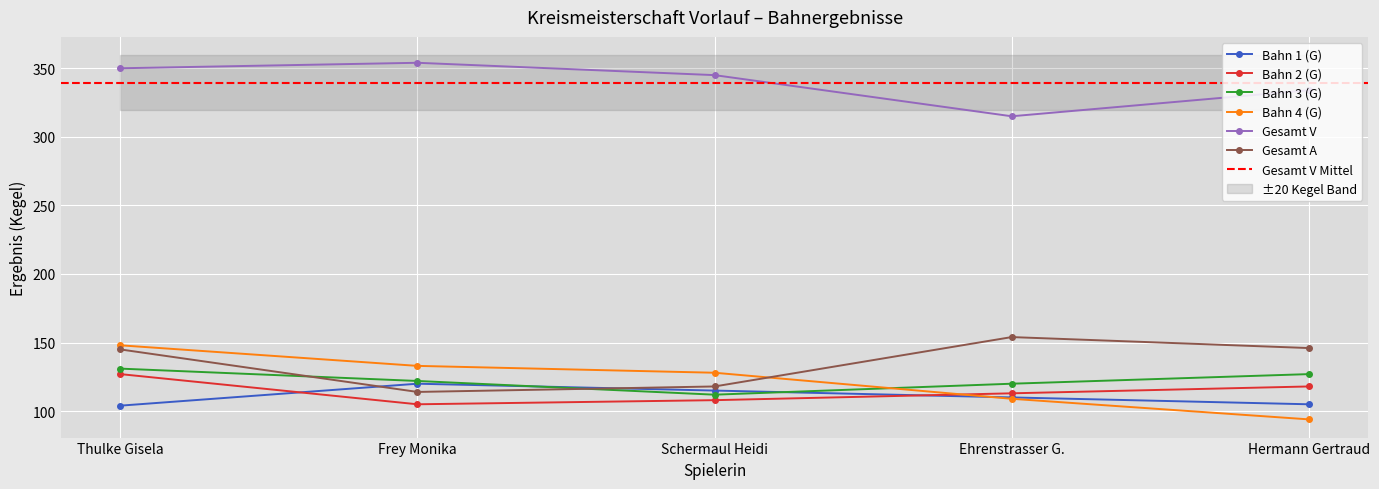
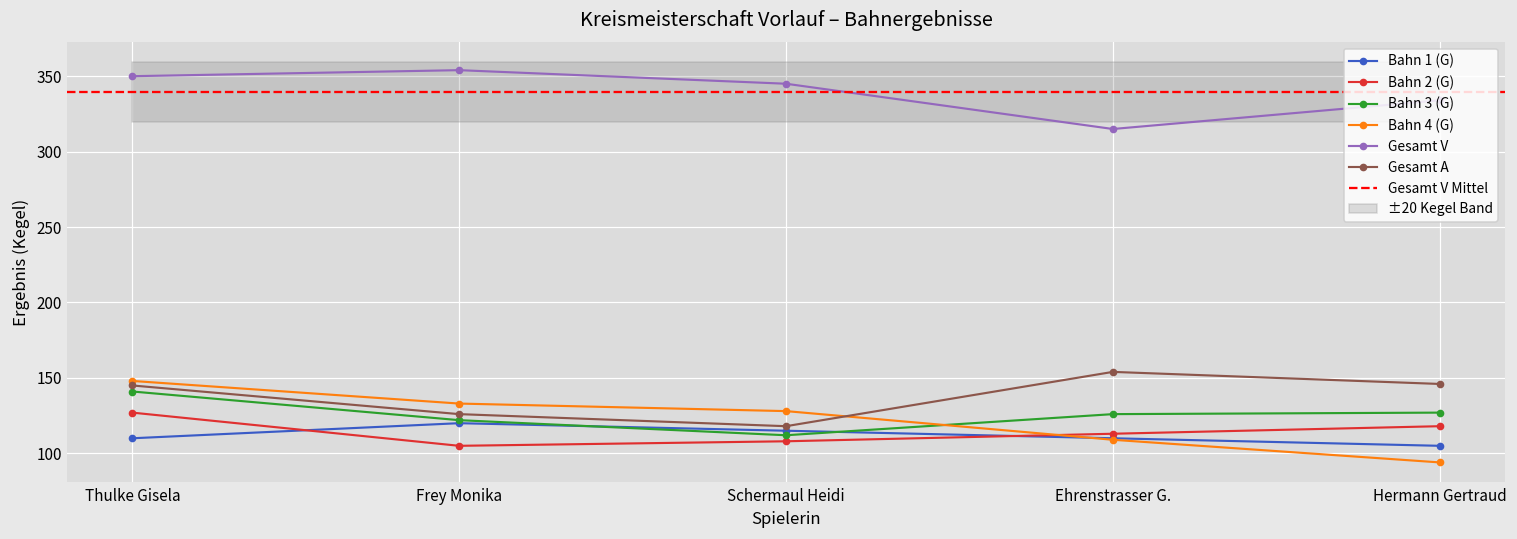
Bahn 1 (G), Thulke Gisela: 104 -> 110
Bahn 3 (G), Thulke Gisela: 131 -> 141
Gesamt A, Frey Monika: 114 -> 126
Bahn 3 (G), Ehrenstrasser G.: 120 -> 126
